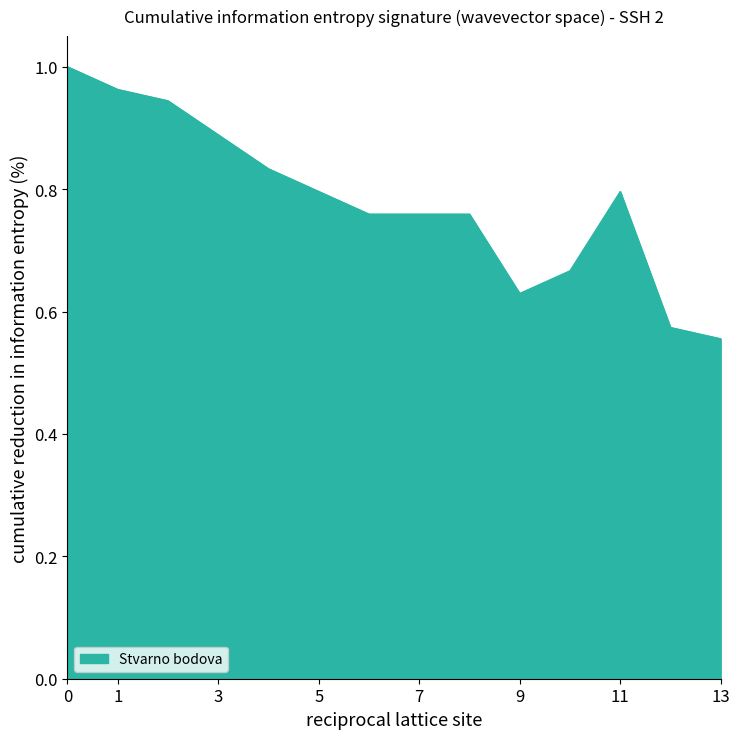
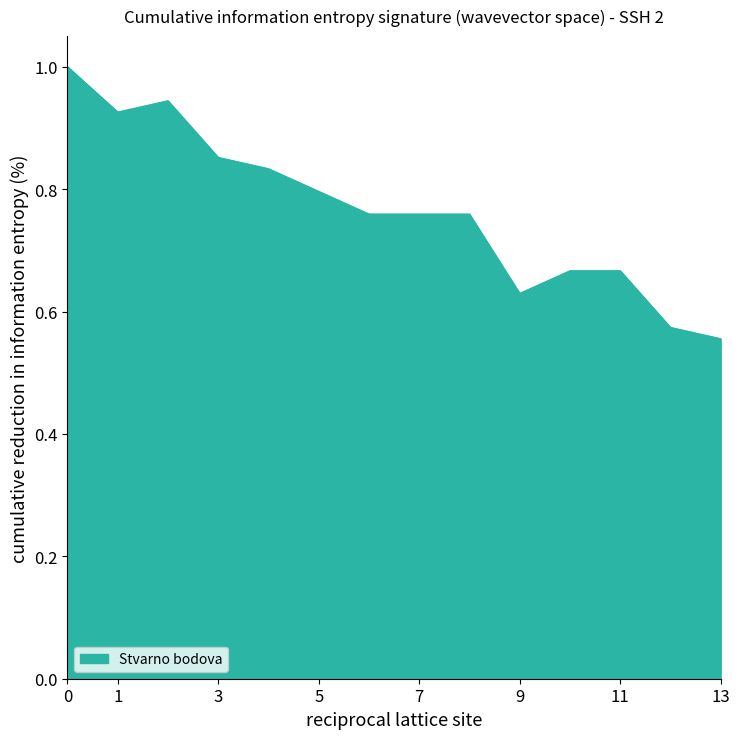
1: 0.96 -> 0.93
3: 0.89 -> 0.85
11: 0.80 -> 0.67
